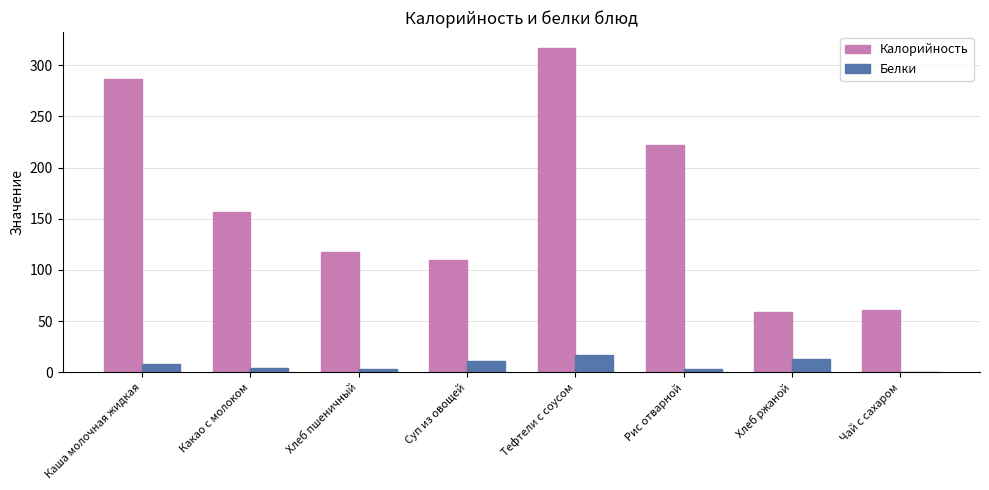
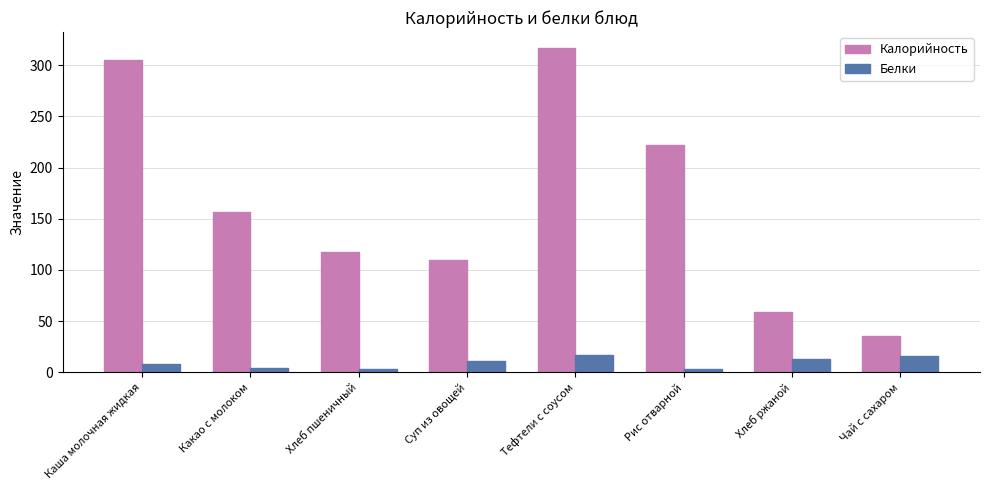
Калорийность, Каша молочная жидкая: 287 -> 305
Калорийность, Чай с сахаром: 61 -> 36
Белки, Чай с сахаром: 0 -> 16
